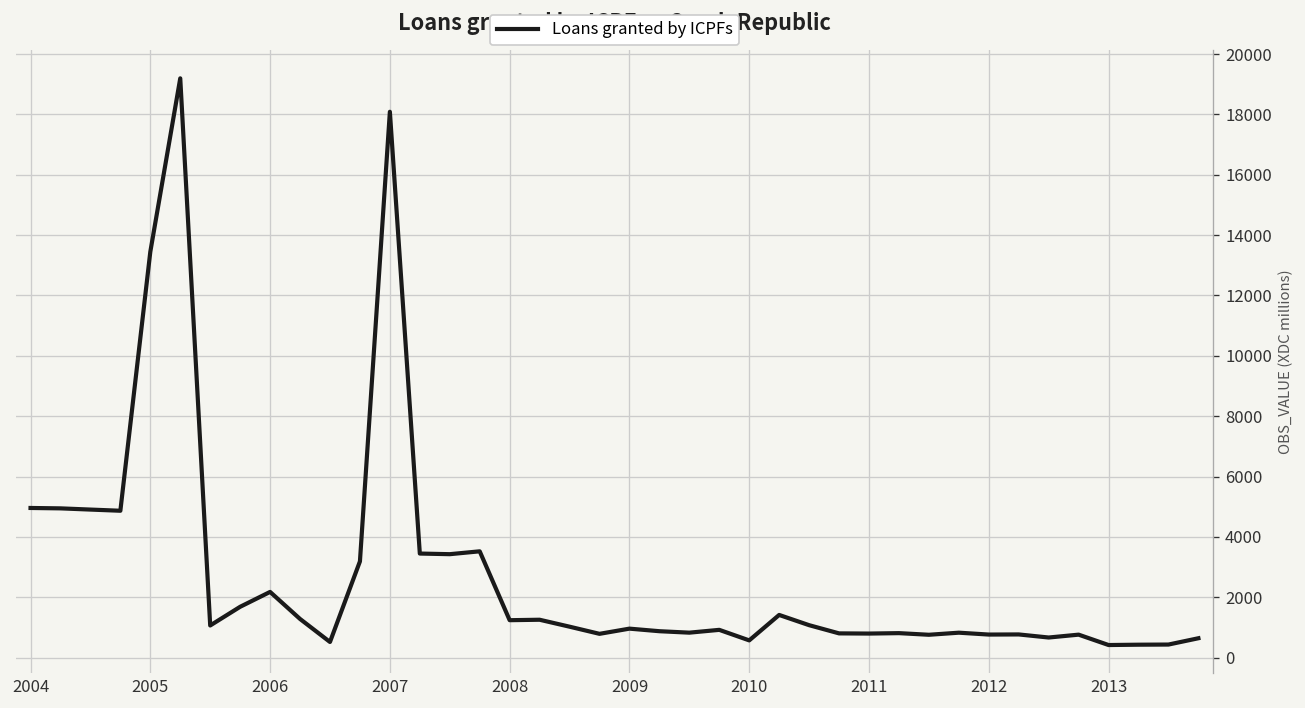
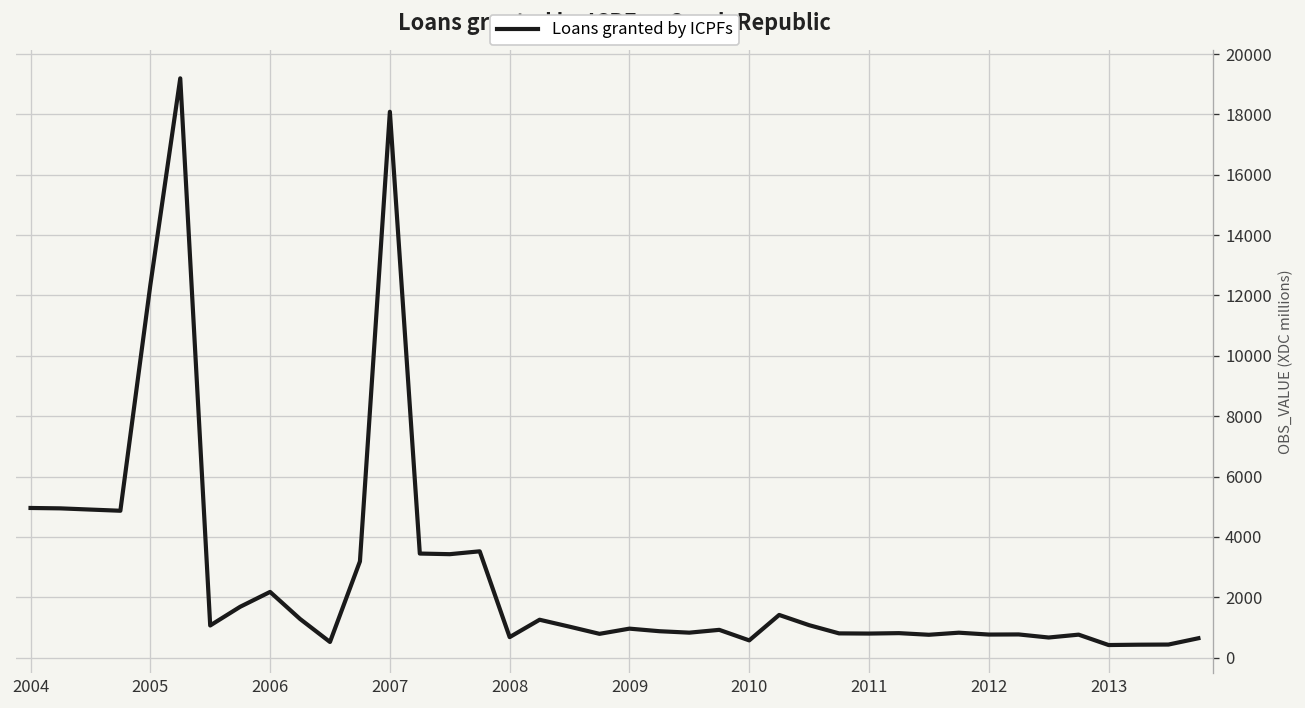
2005: 13400 -> 12300
2008: 1200 -> 700
